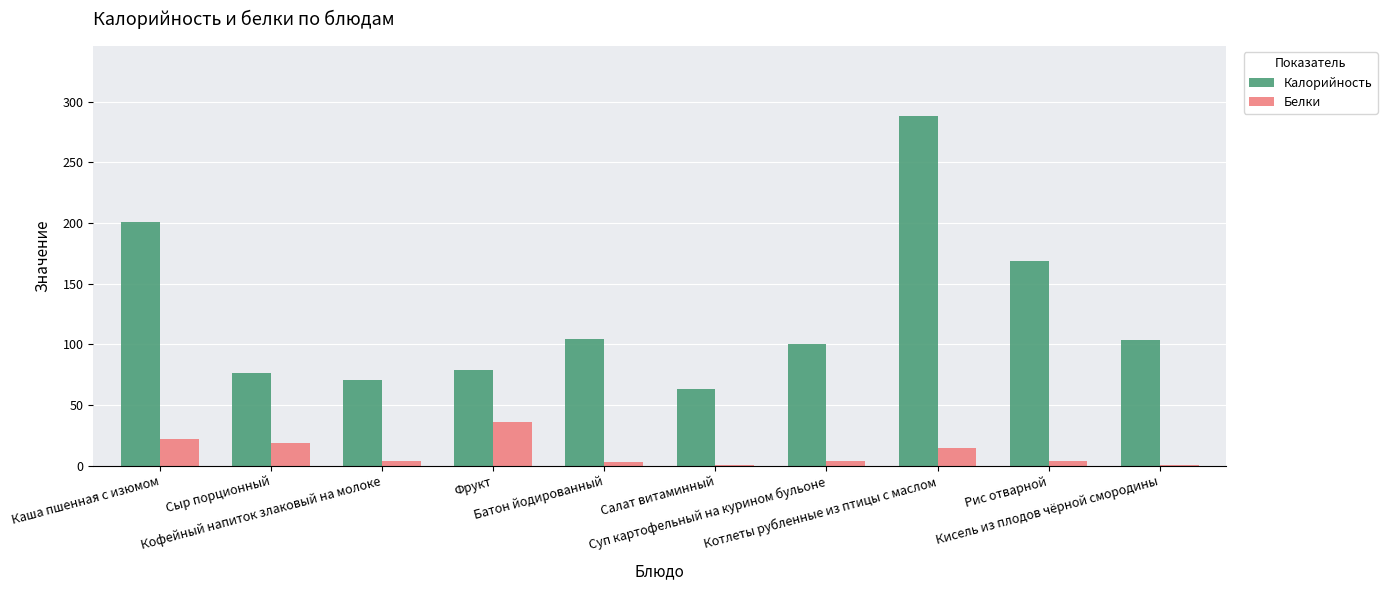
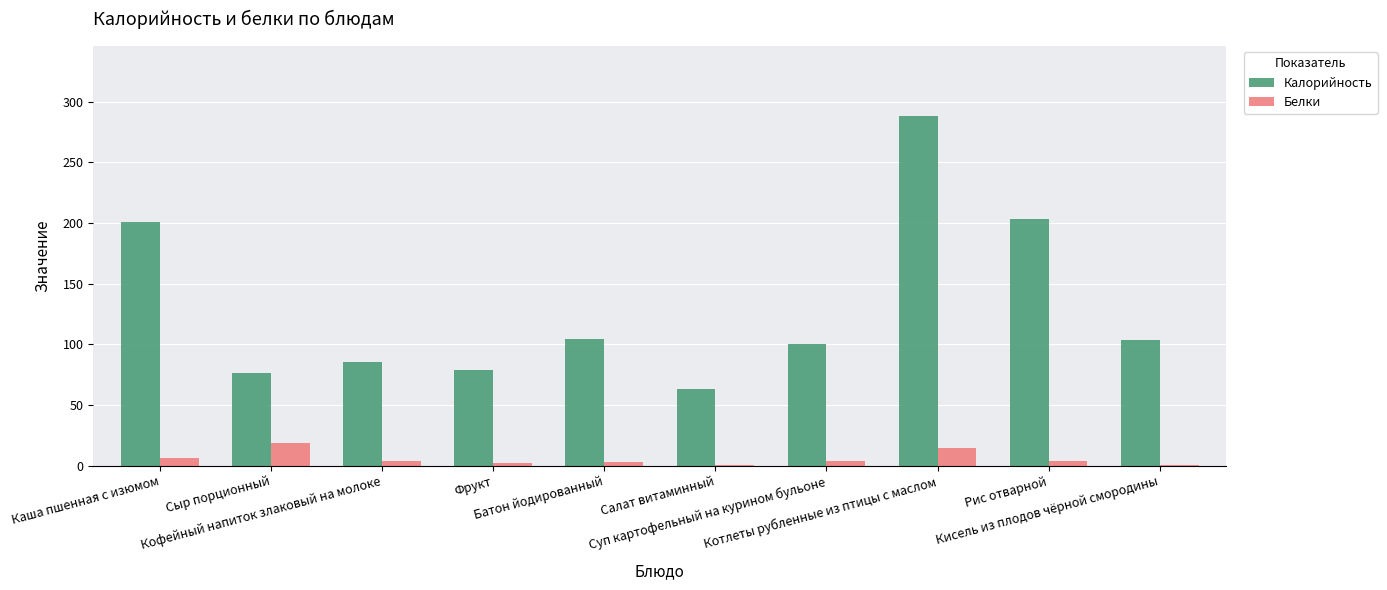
Белки, Каша пшенная с изюмом: 22 -> 6
Калорийность, Кофейный напиток злаковый на молоке: 70 -> 85
Белки, Фрукт: 36 -> 2
Калорийность, Рис отварной: 169 -> 203
